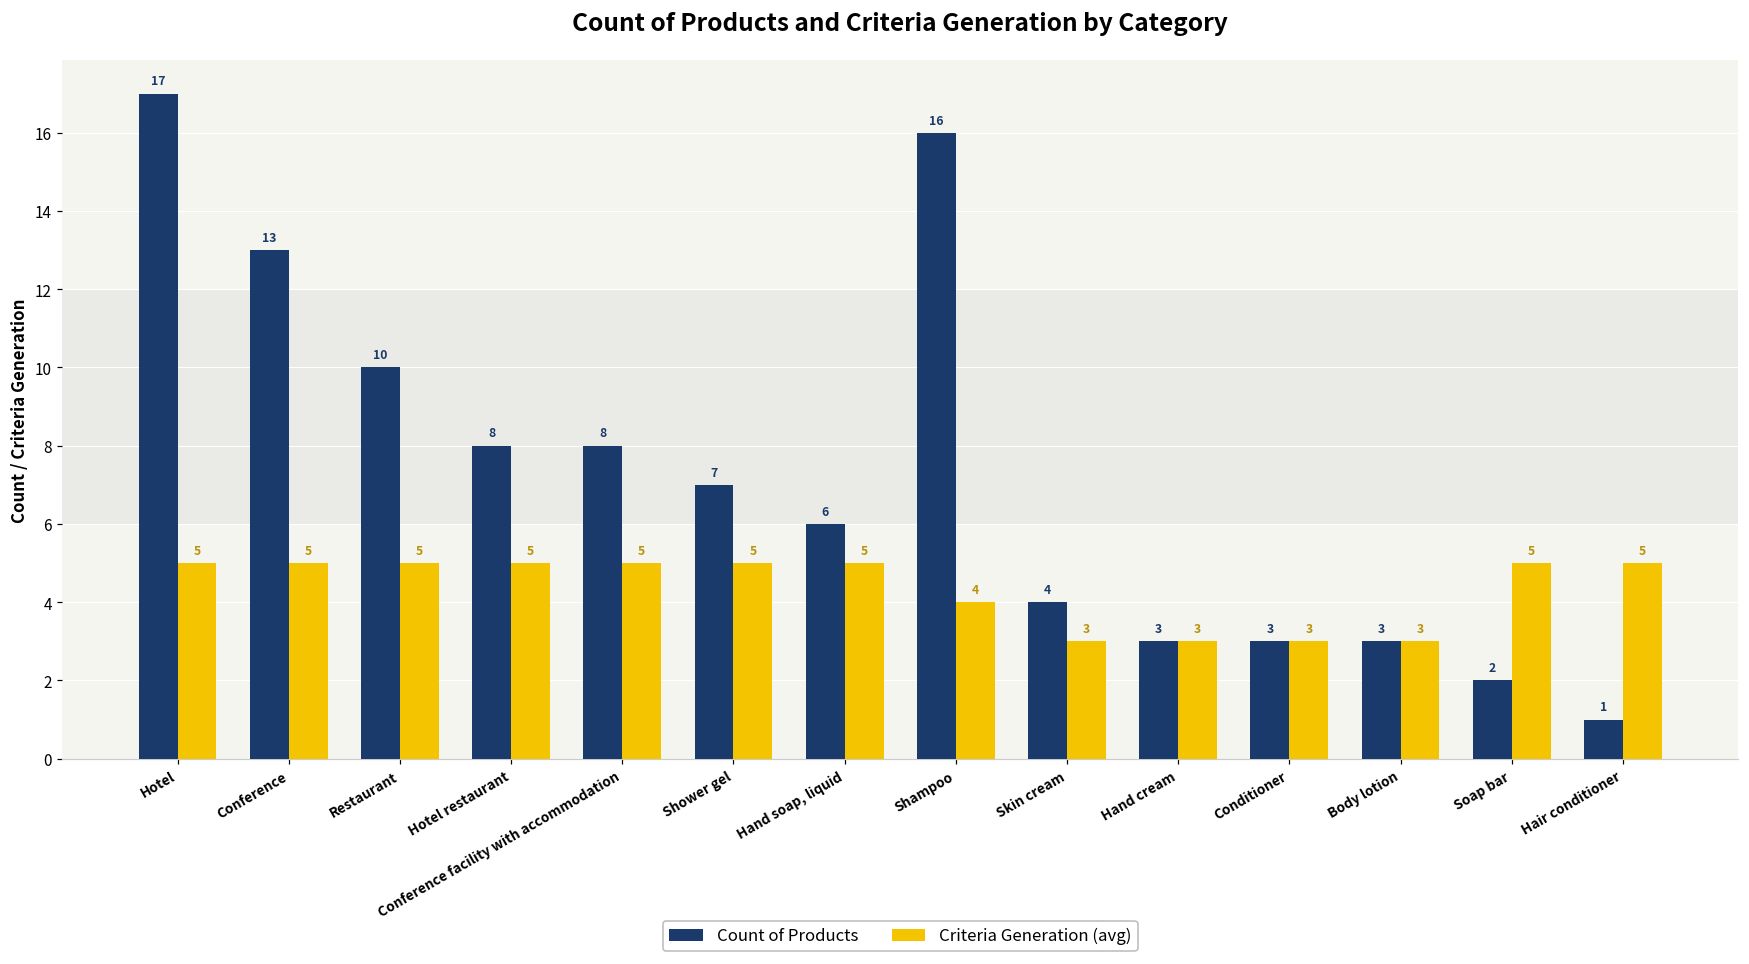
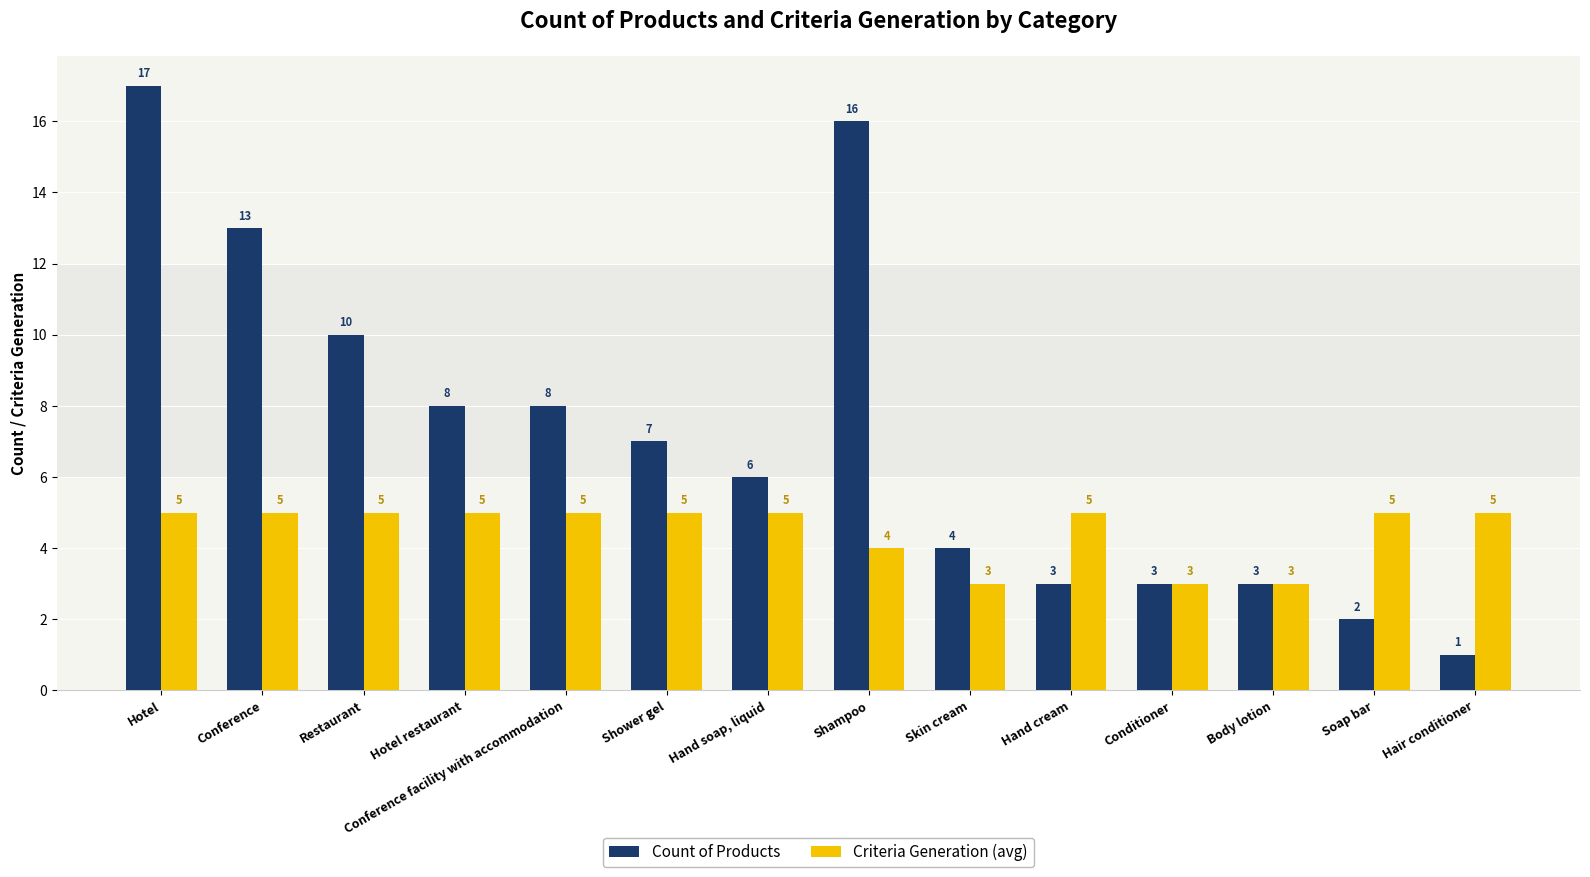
Criteria Generation (avg), Hand cream: 3 -> 5
